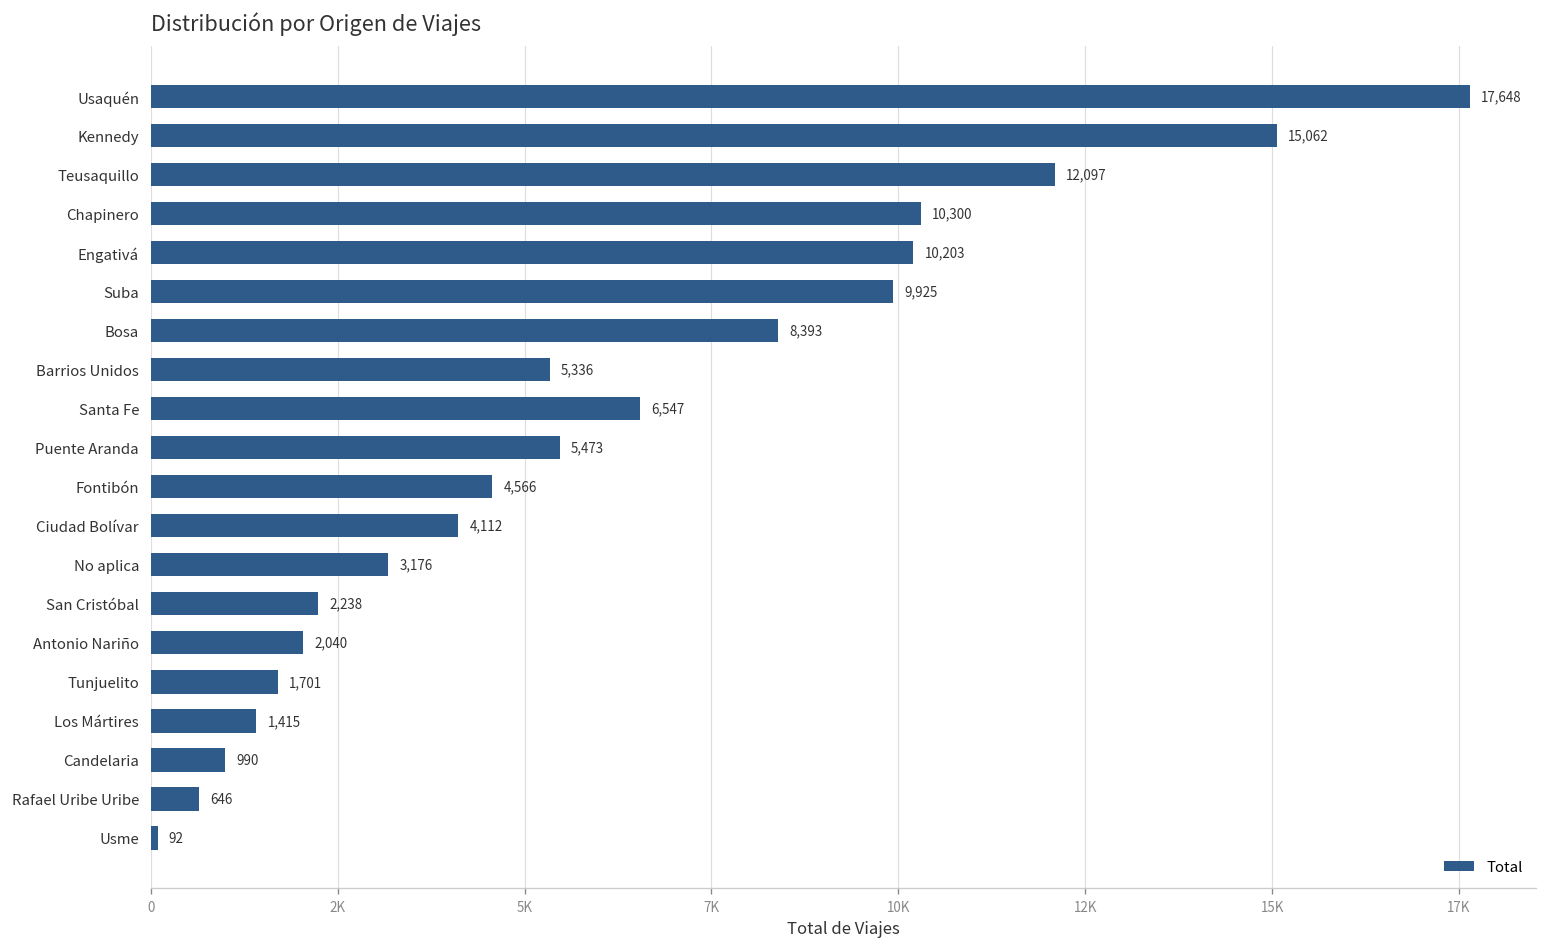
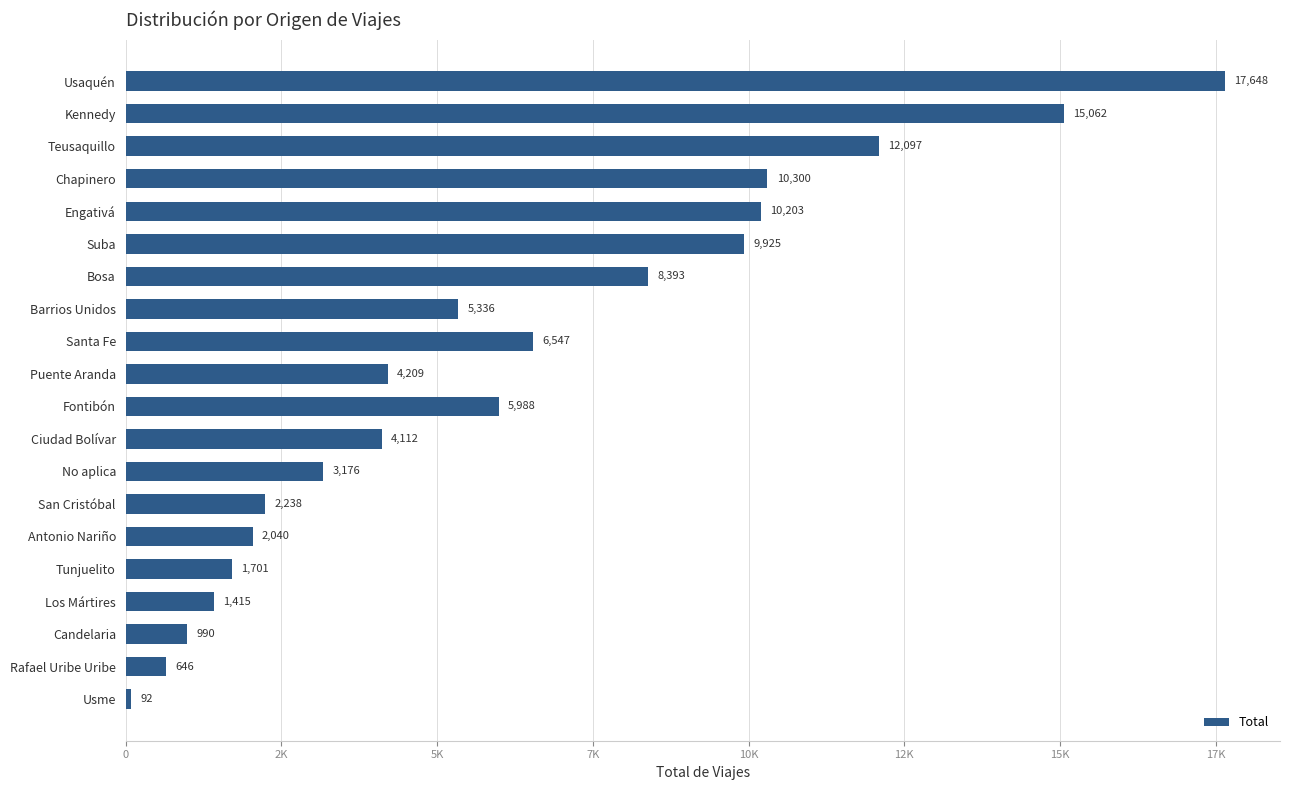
Puente Aranda: 5,473 -> 4,209
Fontibón: 4,566 -> 5,988
